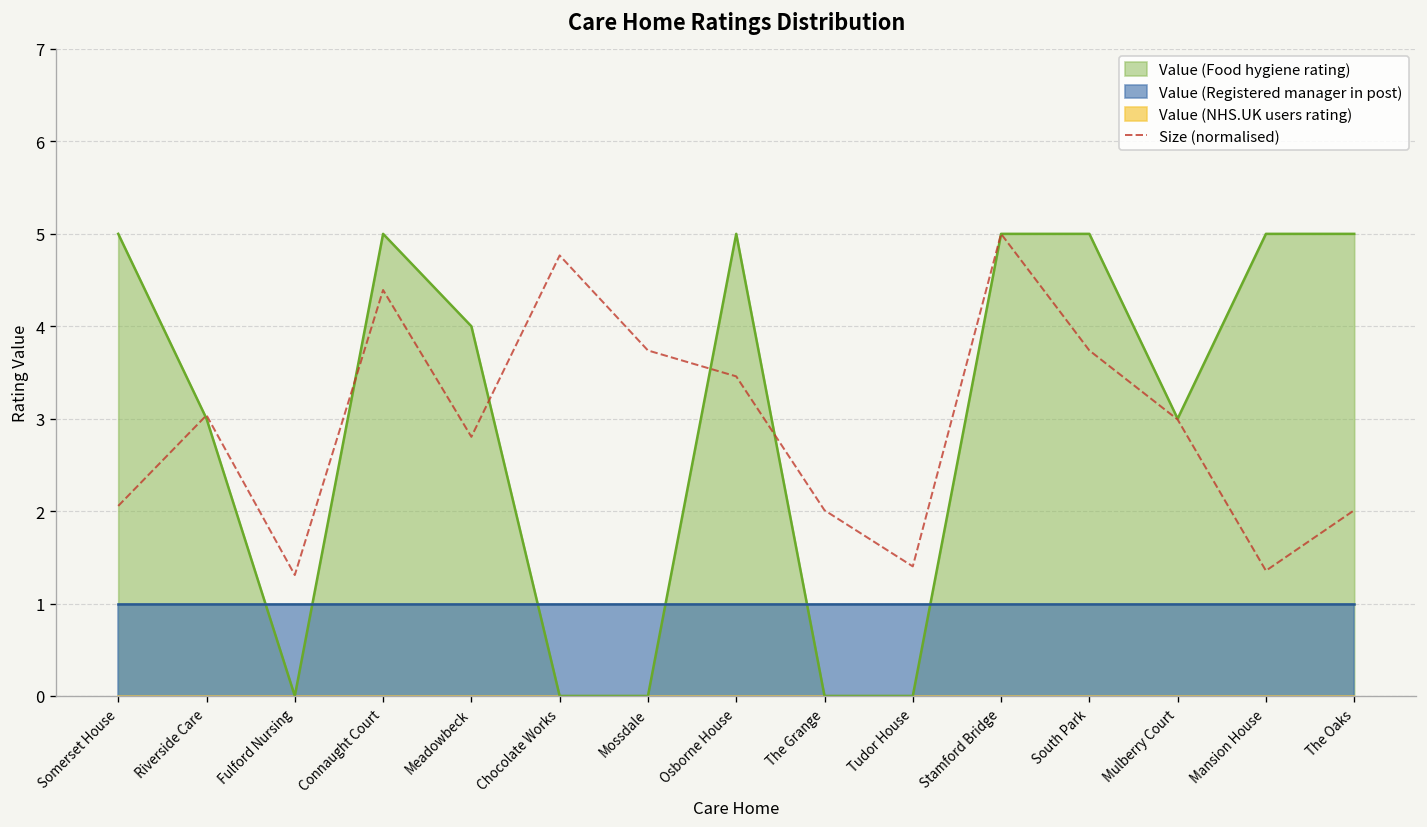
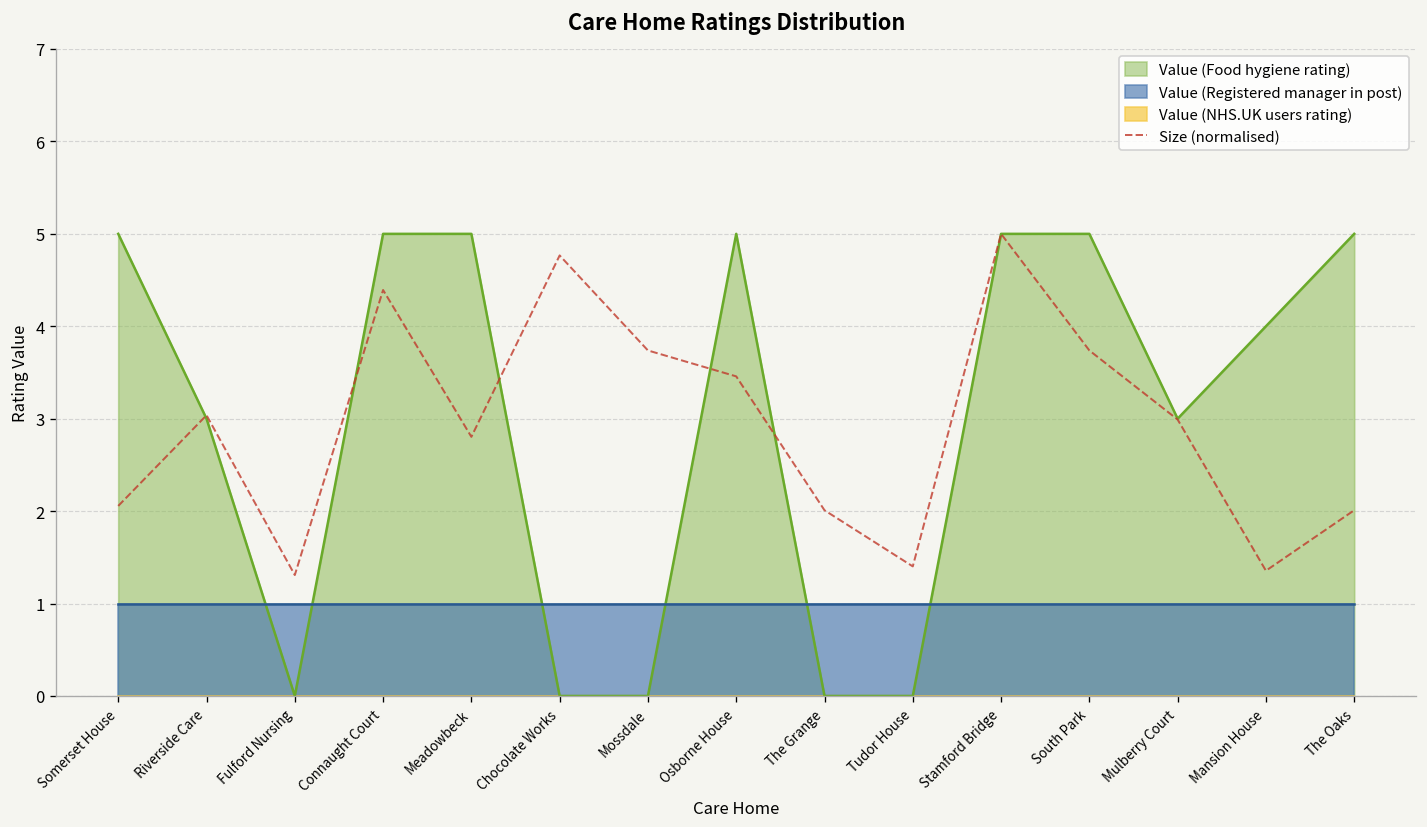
Value (Food hygiene rating), Meadowbeck: 4 -> 5
Value (Food hygiene rating), Mansion House: 5 -> 4
